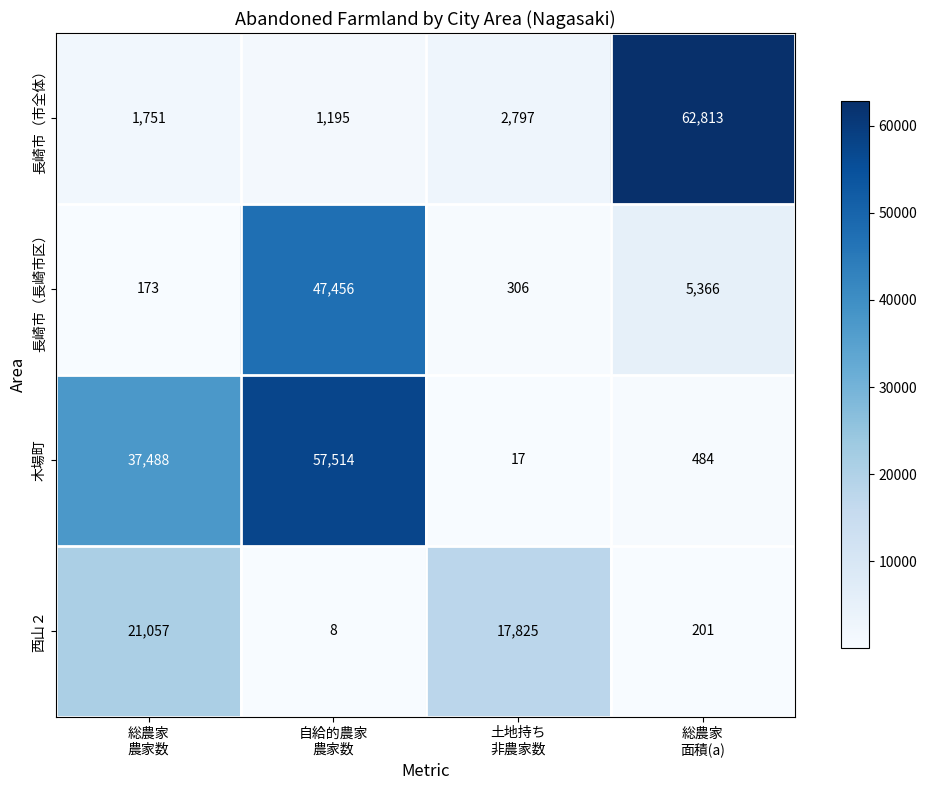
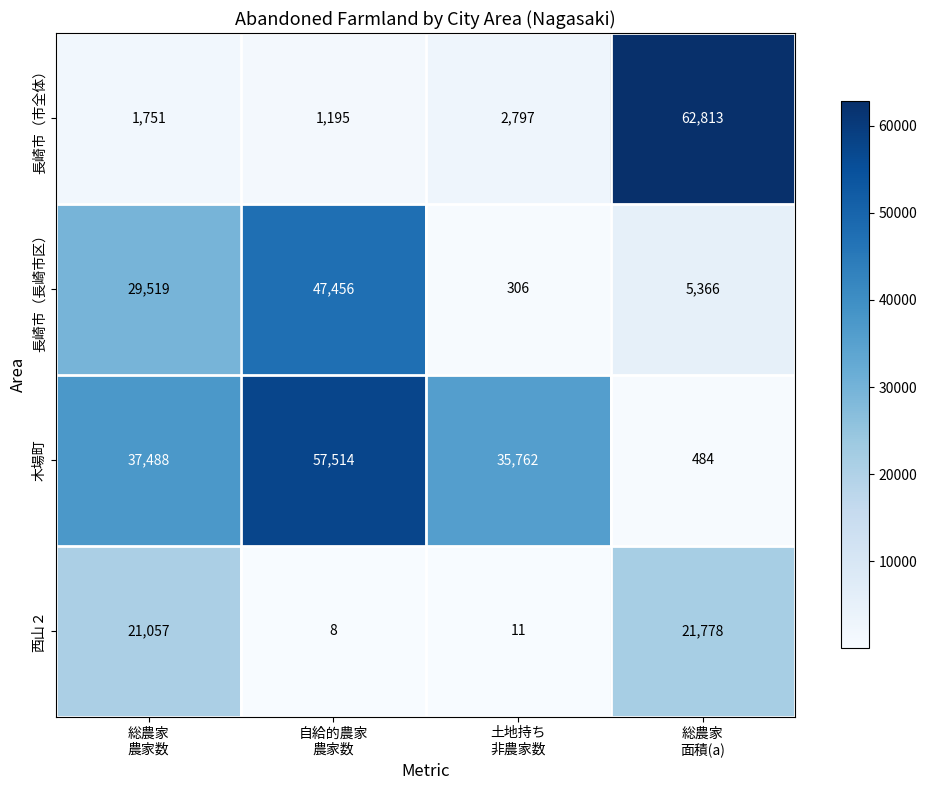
長崎市（長崎市区）, 総農家 農家数: 173 -> 29,519
木場町, 土地持ち 非農家数: 17 -> 35,762
西山２, 土地持ち 非農家数: 17,825 -> 11
西山２, 総農家 面積(a): 201 -> 21,778
